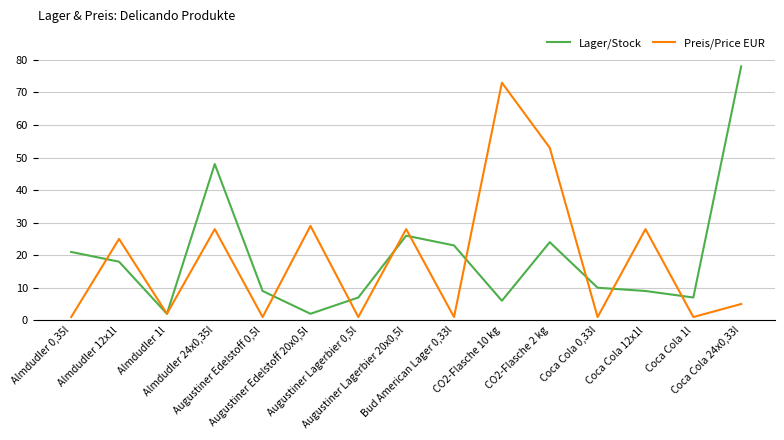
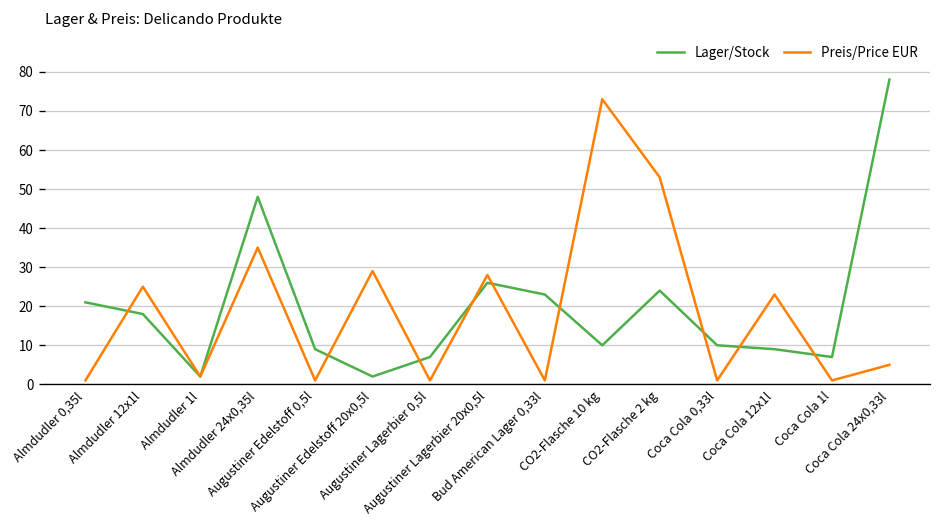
Preis/Price EUR, Almdudler 24x0,35l: 28 -> 35
Lager/Stock, CO2-Flasche 10 kg: 6 -> 10
Preis/Price EUR, Coca Cola 12x1l: 28 -> 23
